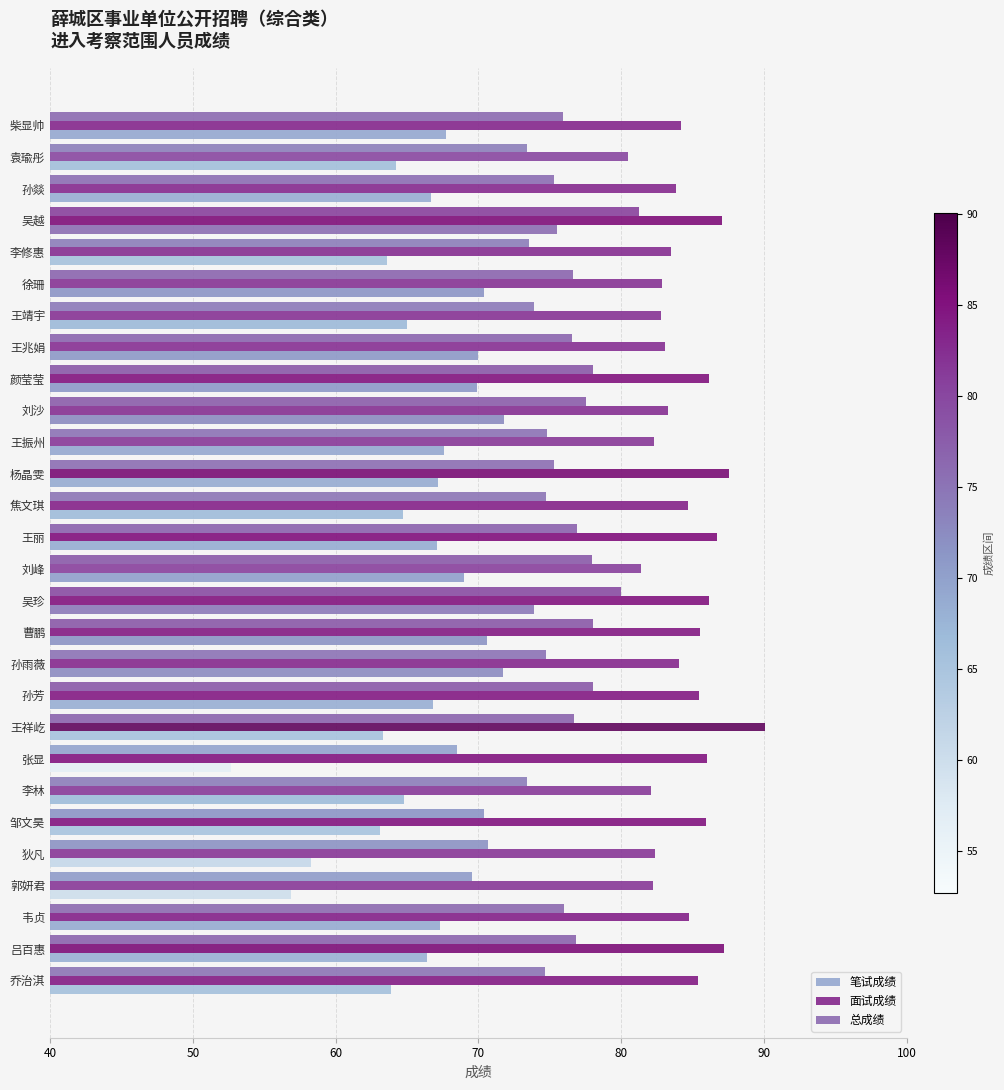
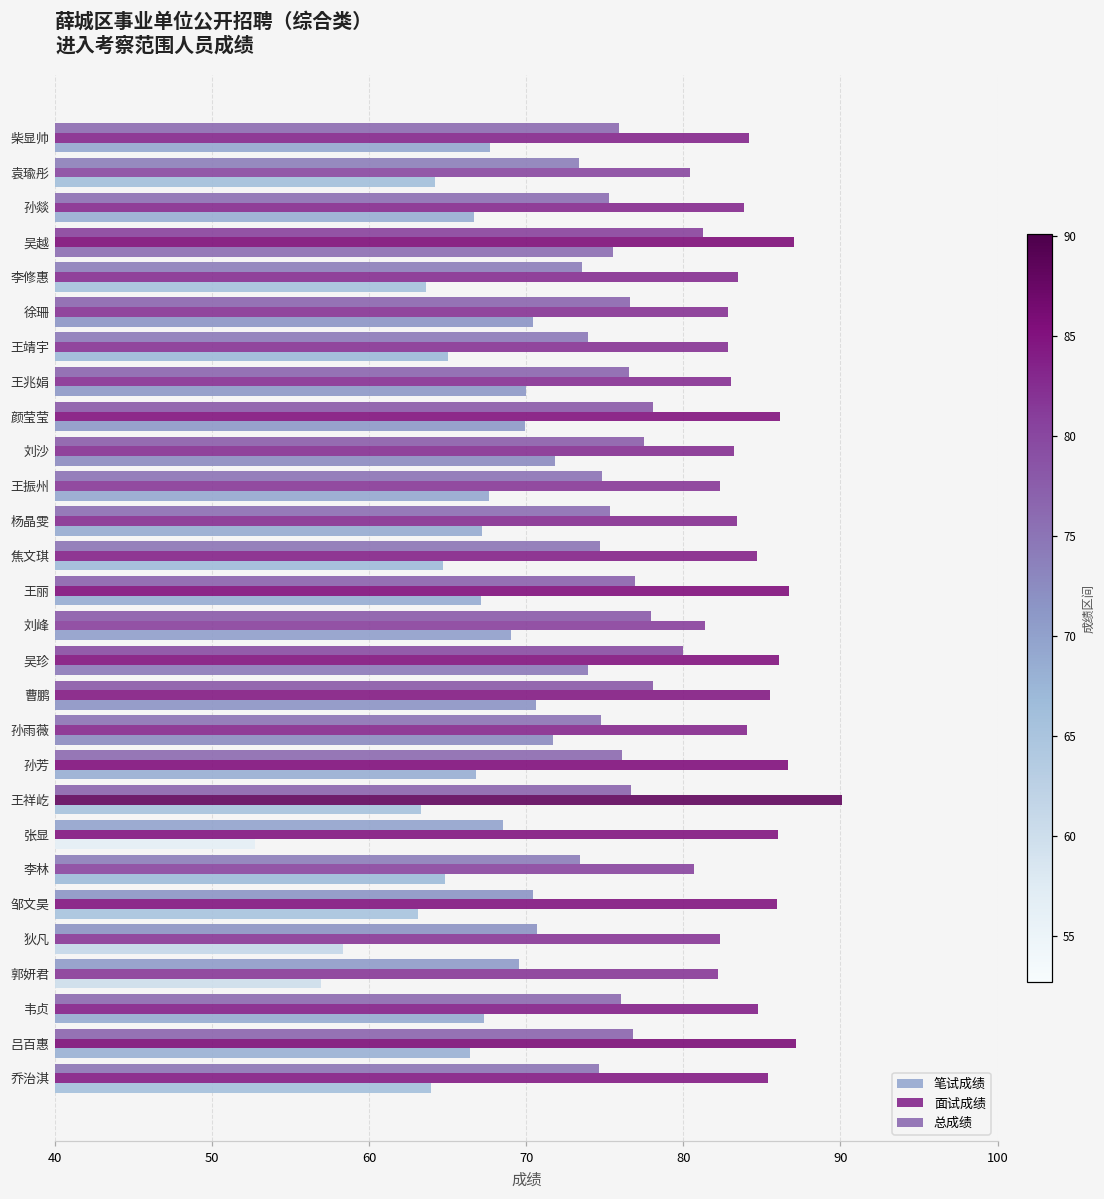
面试成绩, 杨晶雯: 87.5 -> 83.4
总成绩, 孙芳: 78.0 -> 76.1
面试成绩, 孙芳: 85.4 -> 86.7
面试成绩, 李林: 82.1 -> 80.7
